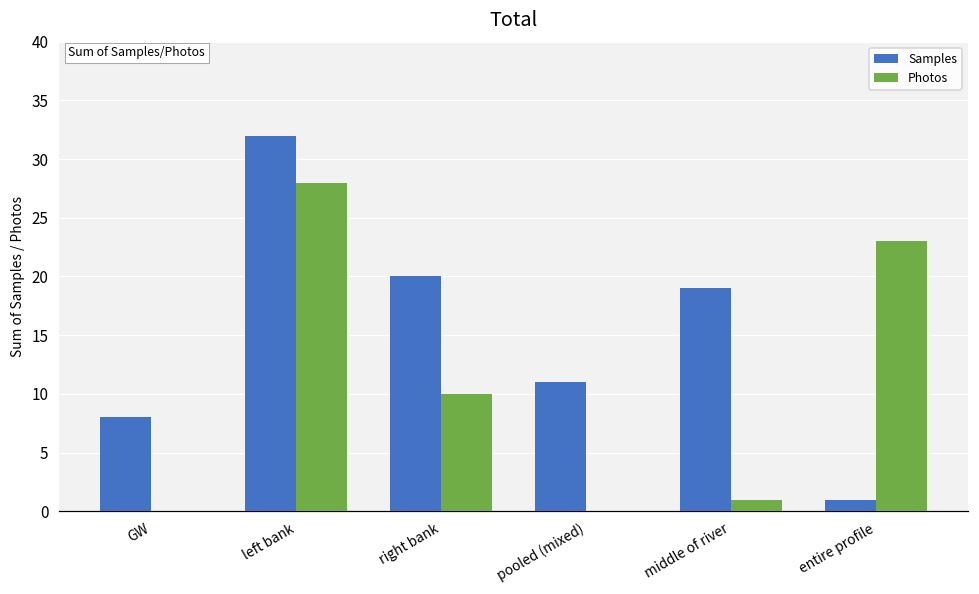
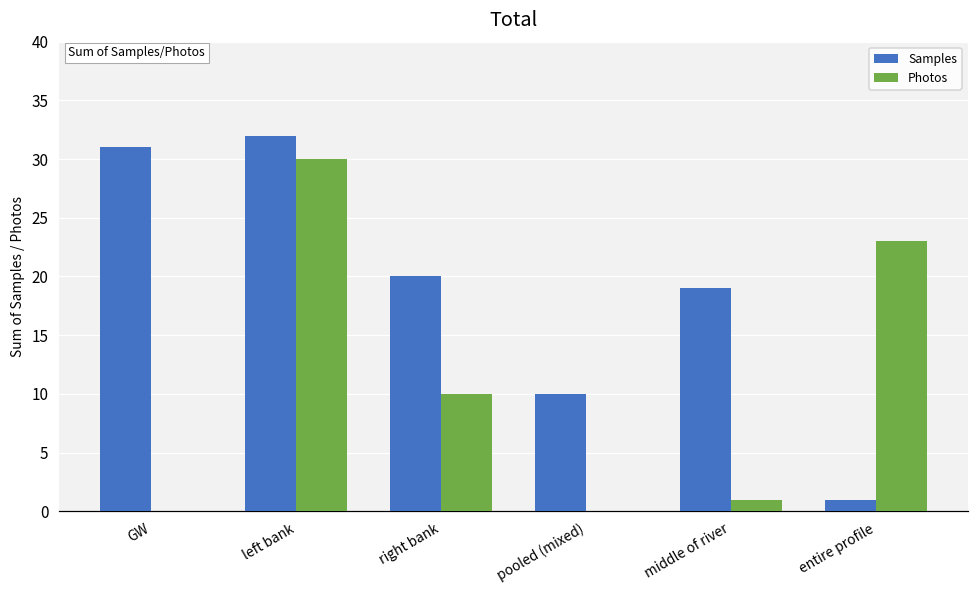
Samples, GW: 8 -> 31
Photos, left bank: 28 -> 30
Samples, pooled (mixed): 11 -> 10
